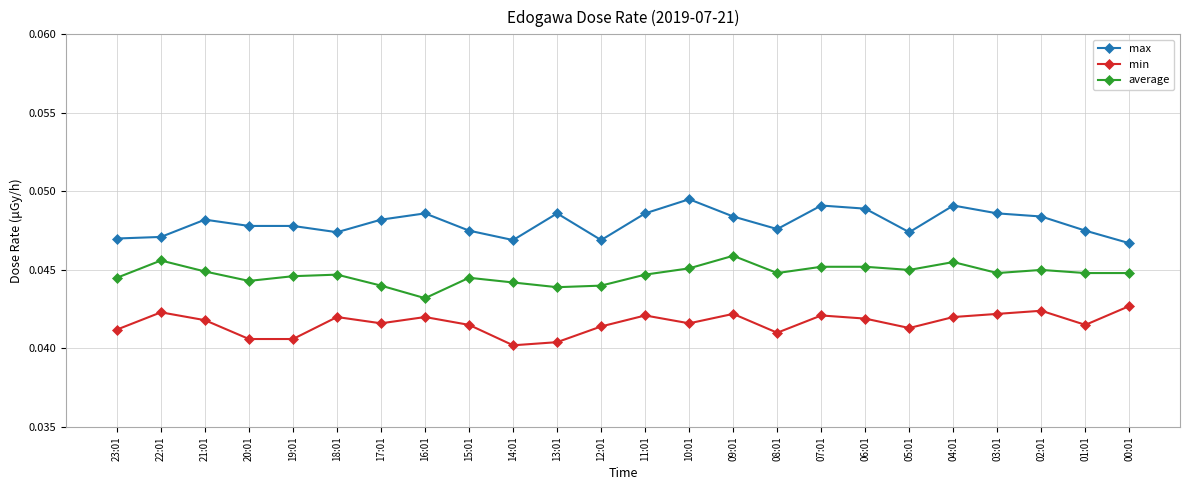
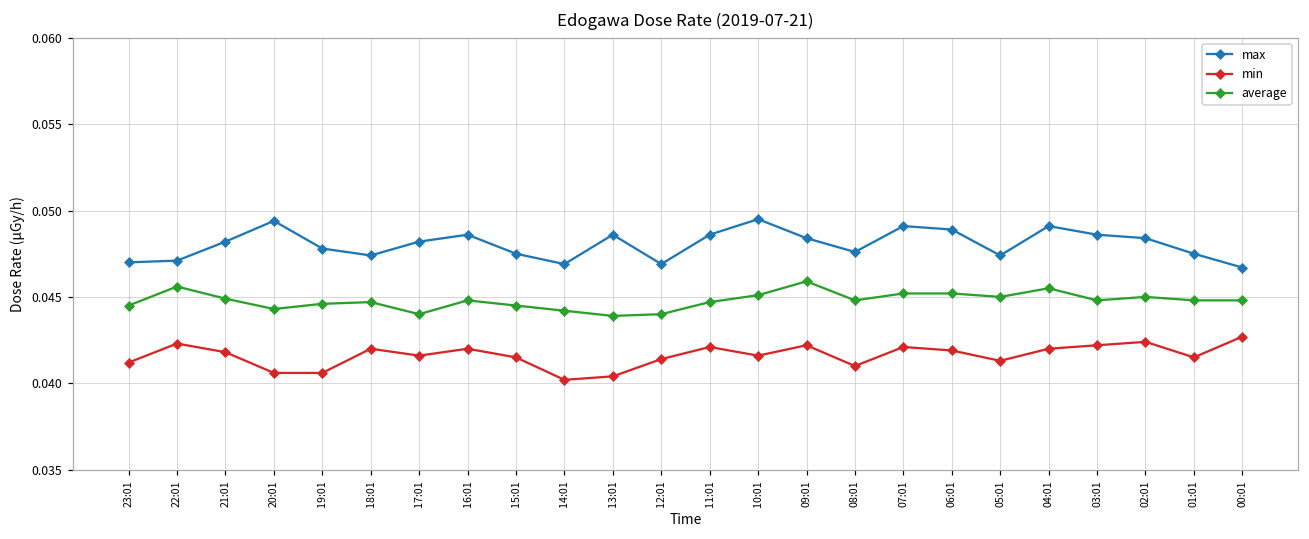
max, 20:01: 0.0478 -> 0.0494
average, 16:01: 0.0432 -> 0.0448
